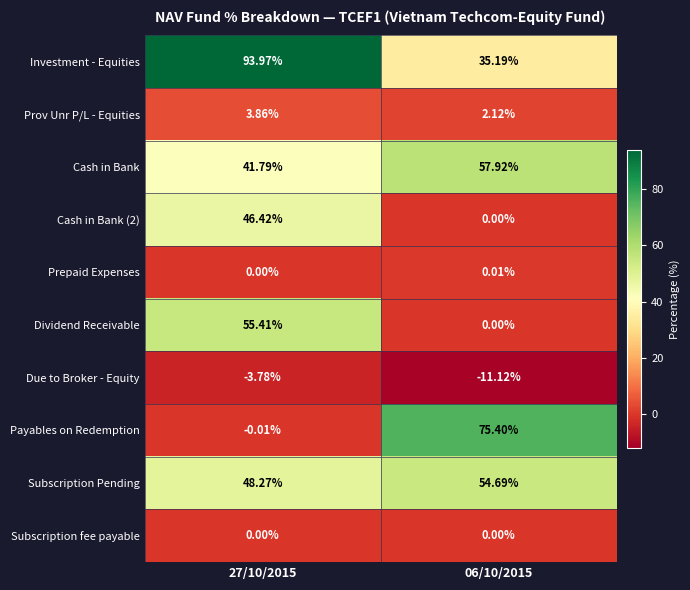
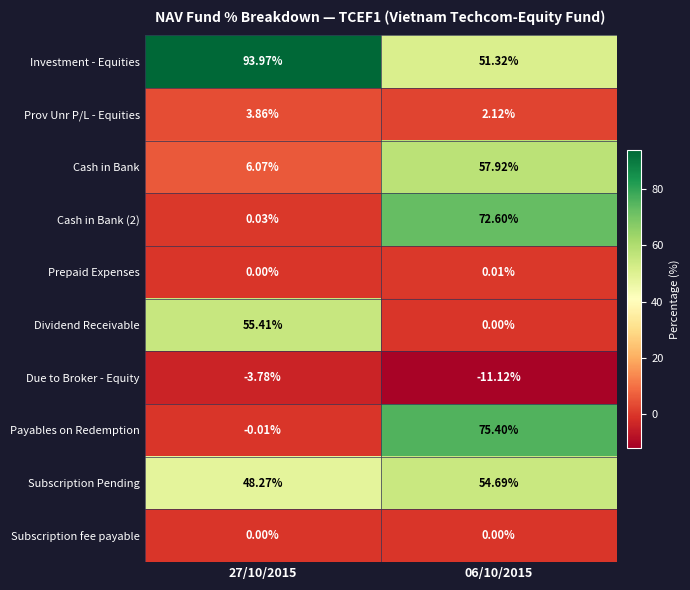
Investment - Equities, 06/10/2015: 35.19% -> 51.32%
Cash in Bank, 27/10/2015: 41.79% -> 6.07%
Cash in Bank (2), 27/10/2015: 46.42% -> 0.03%
Cash in Bank (2), 06/10/2015: 0.00% -> 72.60%
